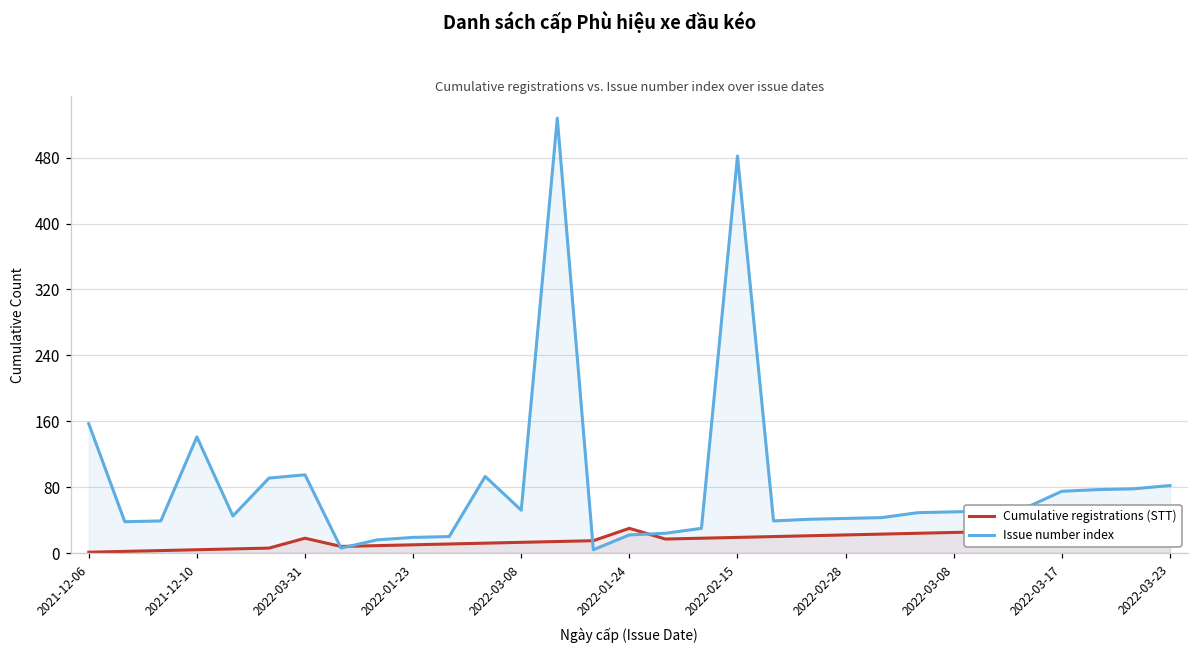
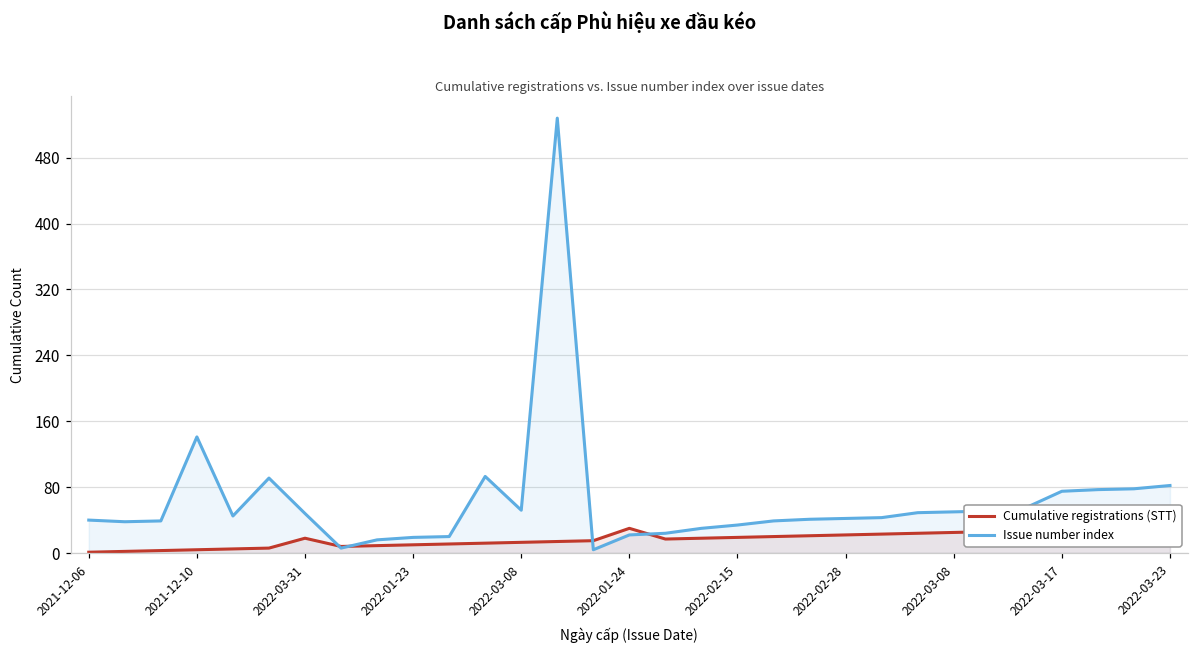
Issue number index, 2021-12-06: 160 -> 40
Issue number index, 2022-03-31: 100 -> 50
Issue number index, 2022-02-15: 480 -> 30
